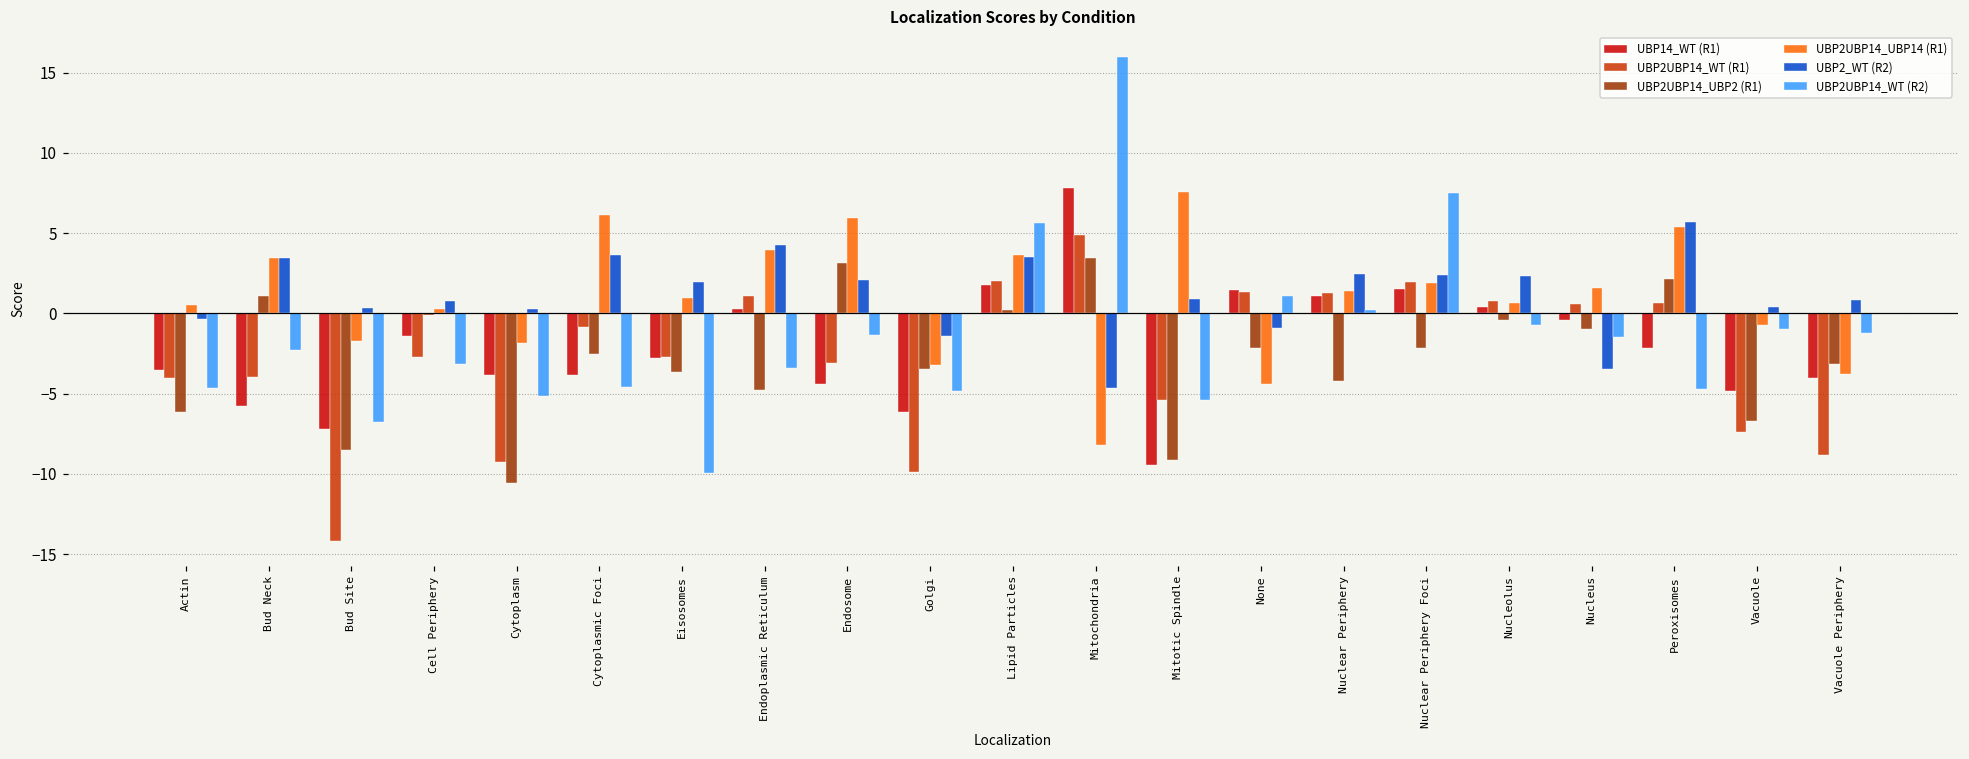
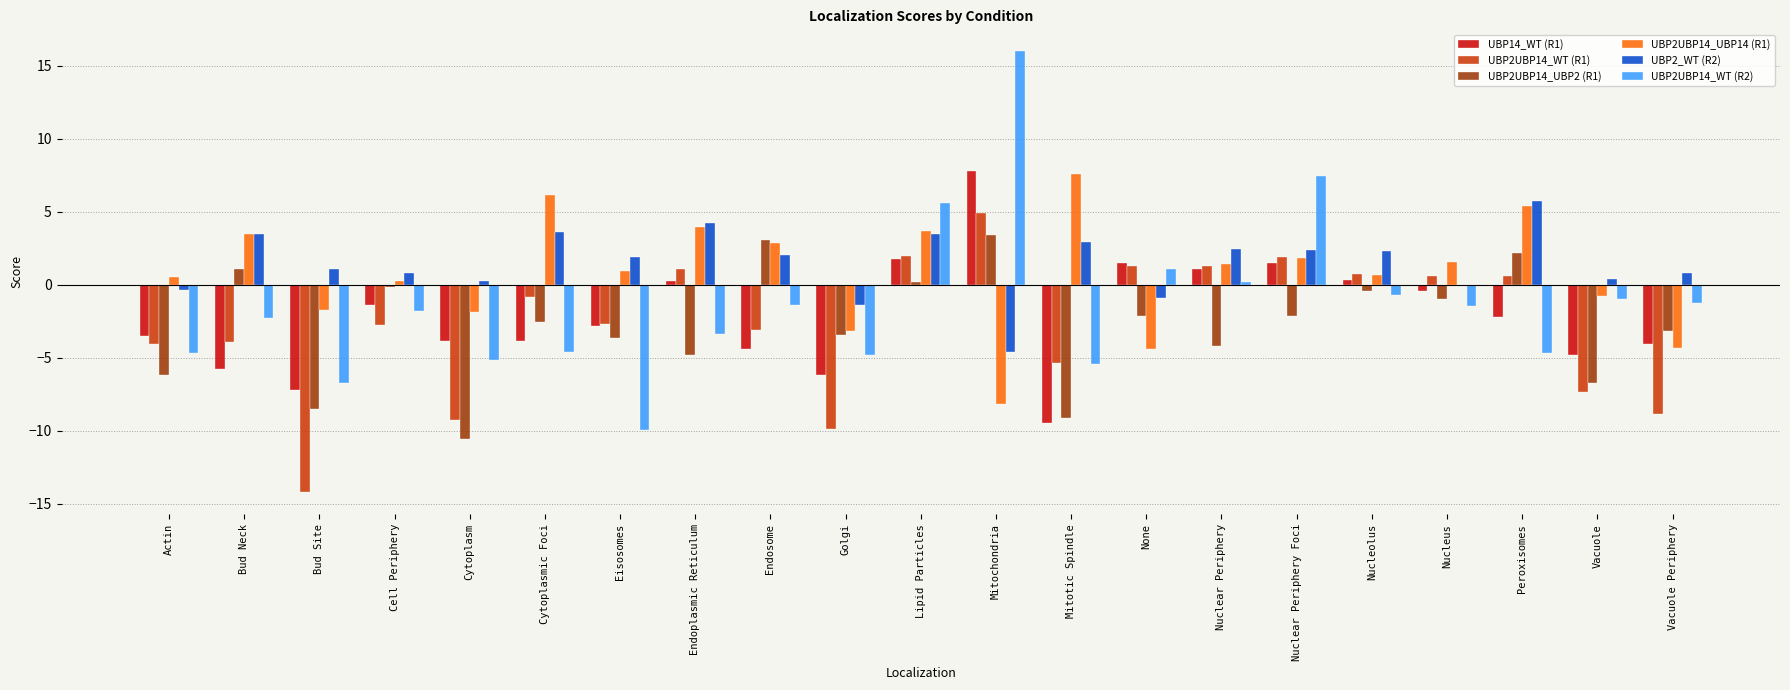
UBP2_WT (R2), Bud Site: 0.4 -> 1.1
UBP2UBP14_WT (R2), Cell Periphery: -3.1 -> -1.8
UBP2UBP14_UBP14 (R1), Endosome: 5.9 -> 2.9
UBP2_WT (R2), Mitotic Spindle: 0.9 -> 2.9
UBP2_WT (R2), Nucleus: -3.5 -> -0.1
UBP2UBP14_UBP14 (R1), Vacuole Periphery: -3.8 -> -4.3
